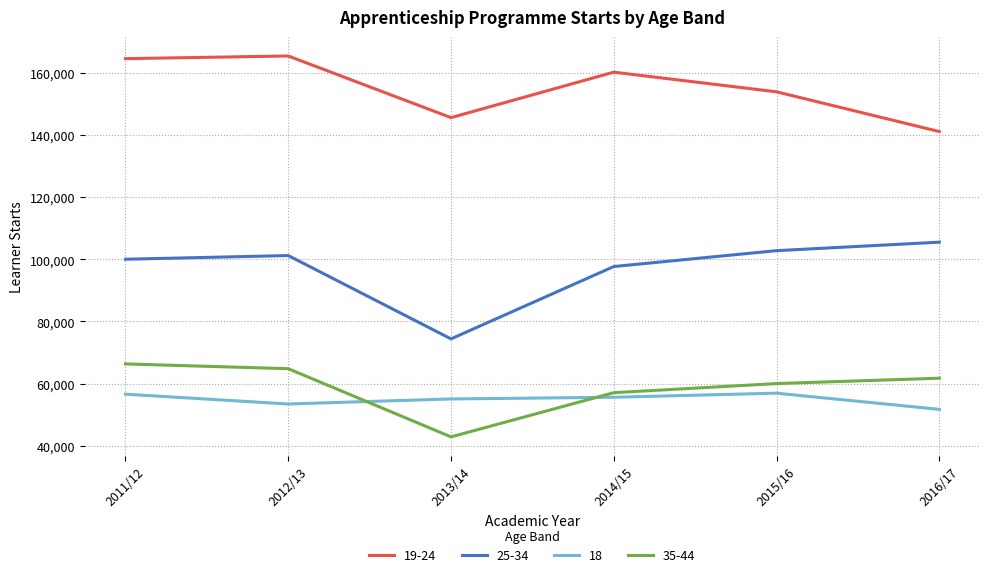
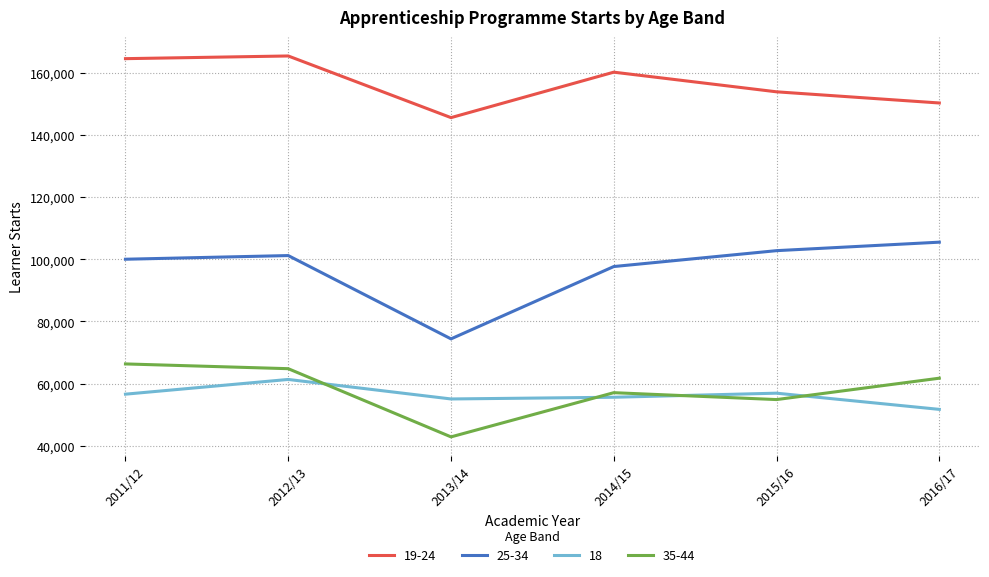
18, 2012/13: 53,000 -> 61,000
35-44, 2015/16: 60,000 -> 55,000
19-24, 2016/17: 141,000 -> 150,000
